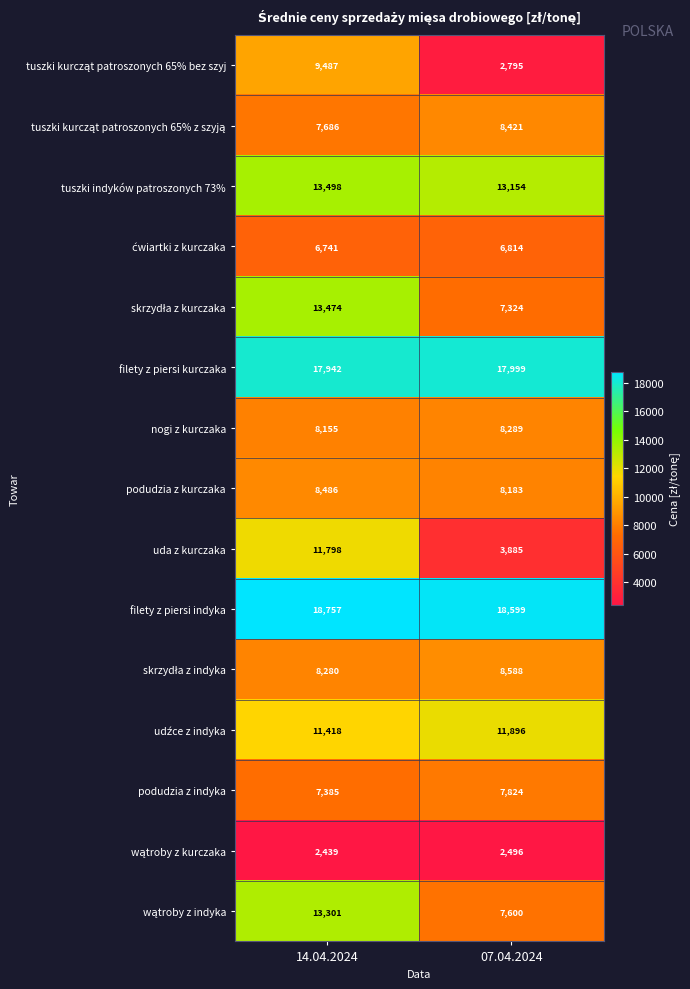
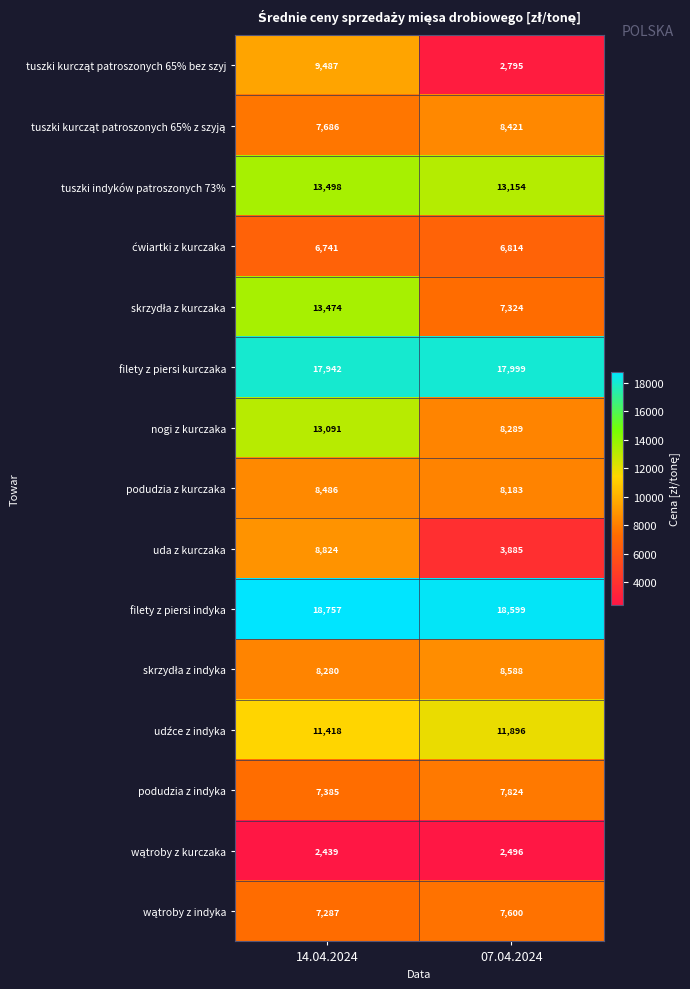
nogi z kurczaka, 14.04.2024: 8,155 -> 13,091
uda z kurczaka, 14.04.2024: 11,798 -> 8,824
wątroby z indyka, 14.04.2024: 13,301 -> 7,287
